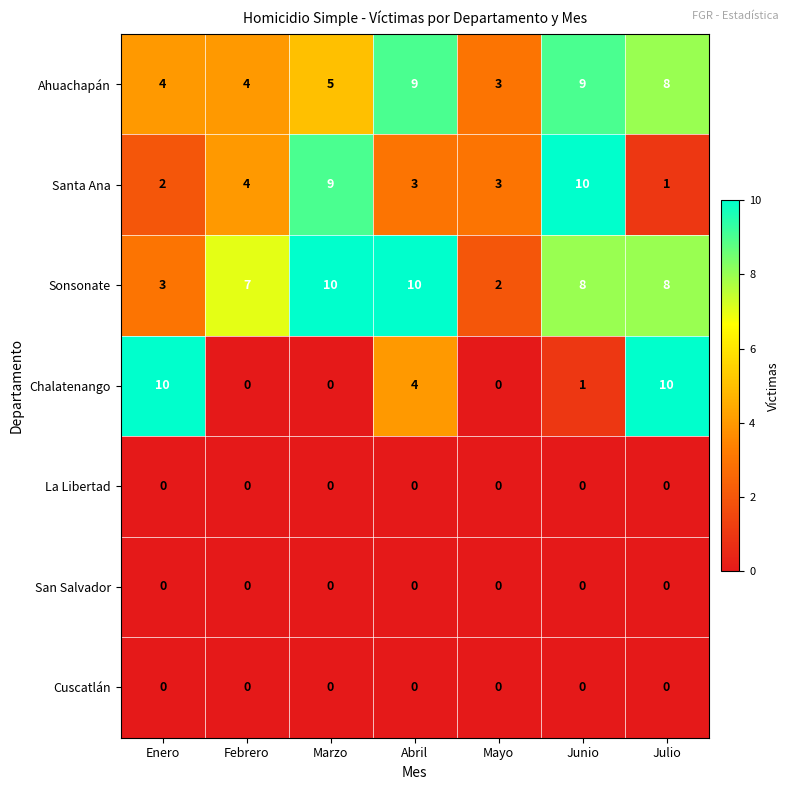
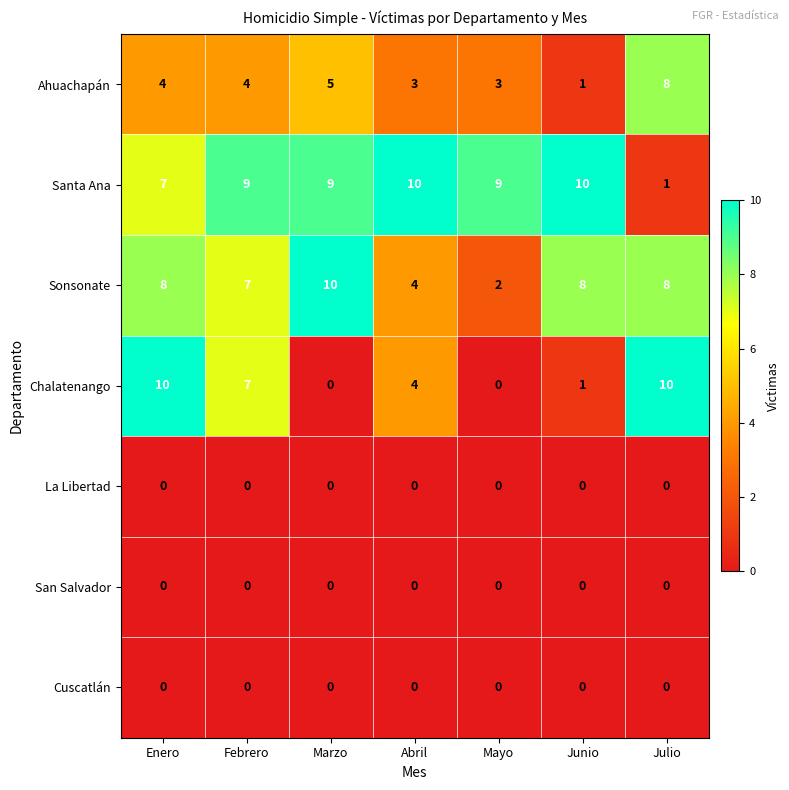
Ahuachapán, Abril: 9 -> 3
Ahuachapán, Junio: 9 -> 1
Santa Ana, Enero: 2 -> 7
Santa Ana, Febrero: 4 -> 9
Santa Ana, Abril: 3 -> 10
Santa Ana, Mayo: 3 -> 9
Sonsonate, Enero: 3 -> 8
Sonsonate, Abril: 10 -> 4
Chalatenango, Febrero: 0 -> 7
